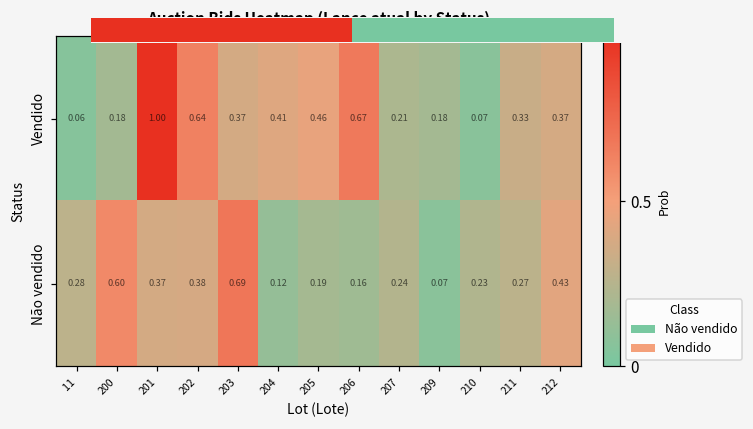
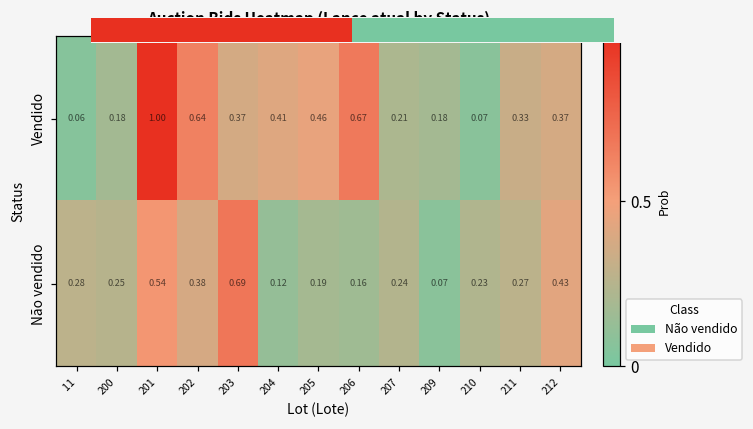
Auction Bids Heatmap (Lance atual by Status), Não vendido, 200: 0.60 -> 0.25
Auction Bids Heatmap (Lance atual by Status), Não vendido, 201: 0.37 -> 0.54
